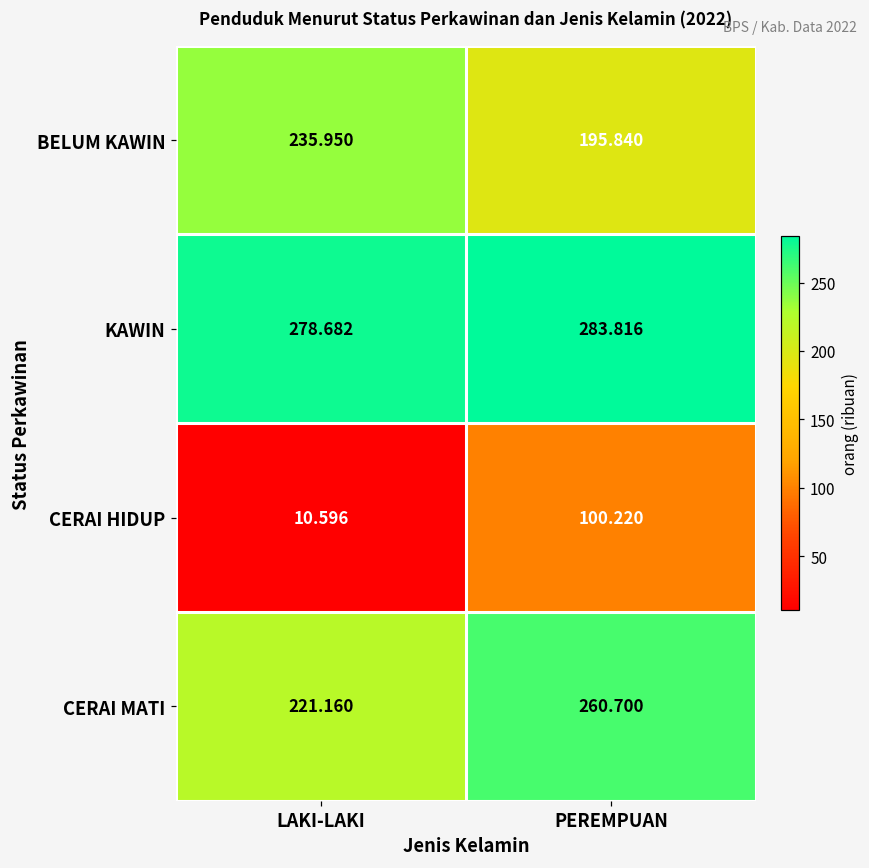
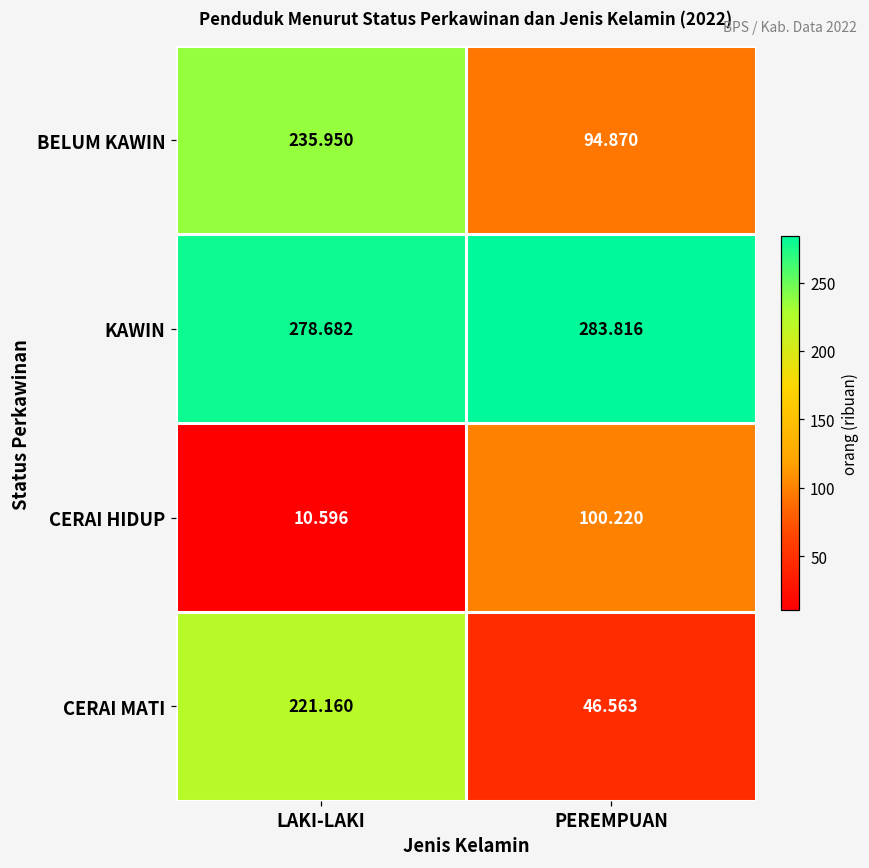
BELUM KAWIN, PEREMPUAN: 195.840 -> 94.870
CERAI MATI, PEREMPUAN: 260.700 -> 46.563
